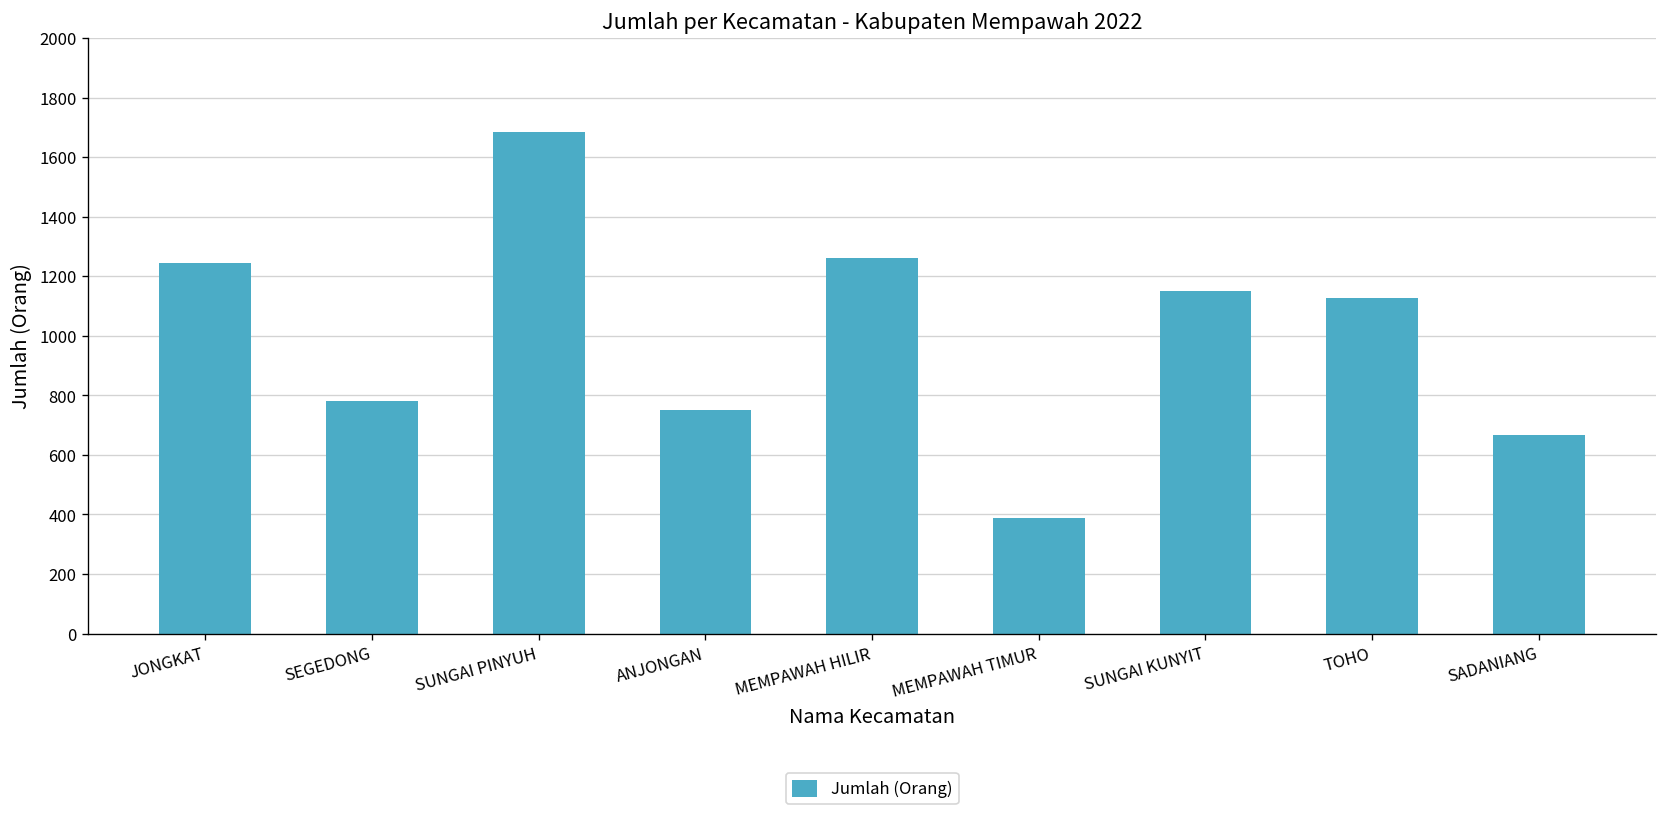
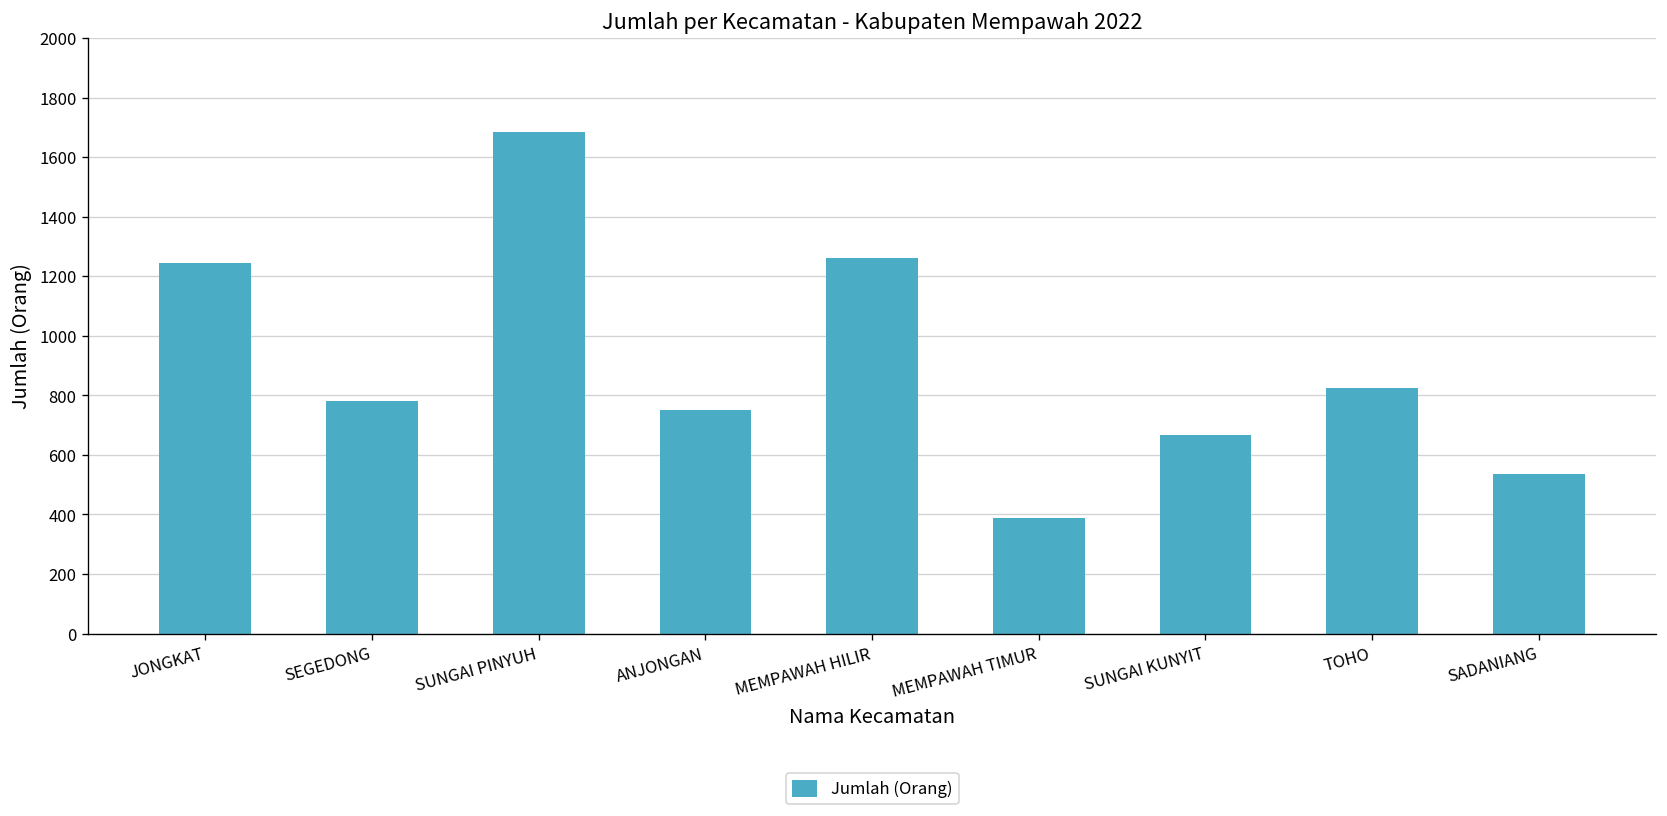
SUNGAI KUNYIT: 1150 -> 670
TOHO: 1130 -> 830
SADANIANG: 670 -> 540
